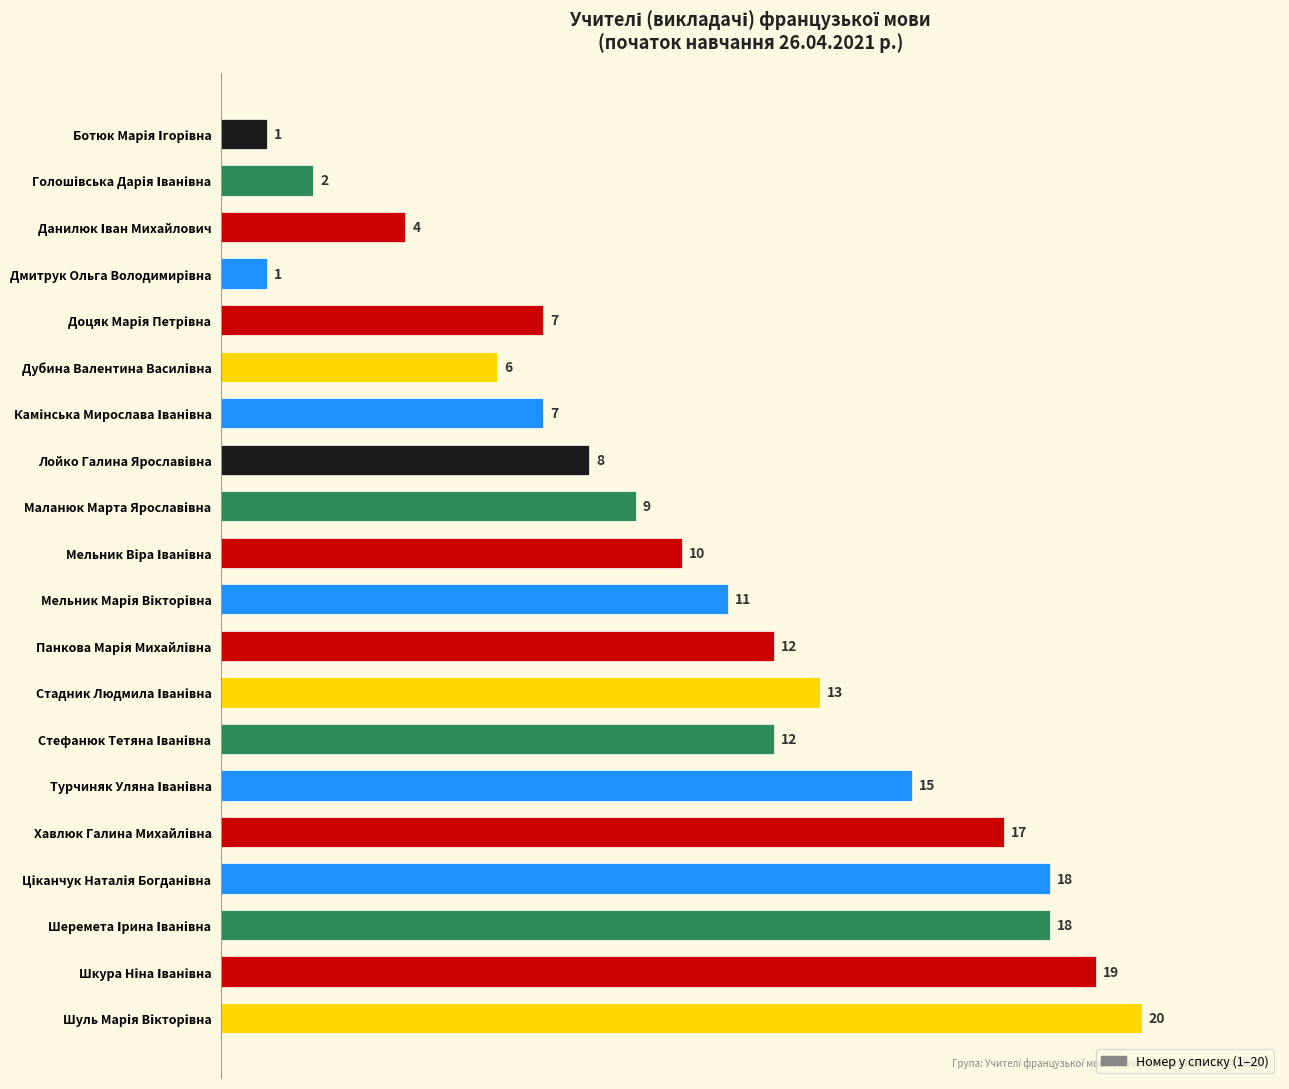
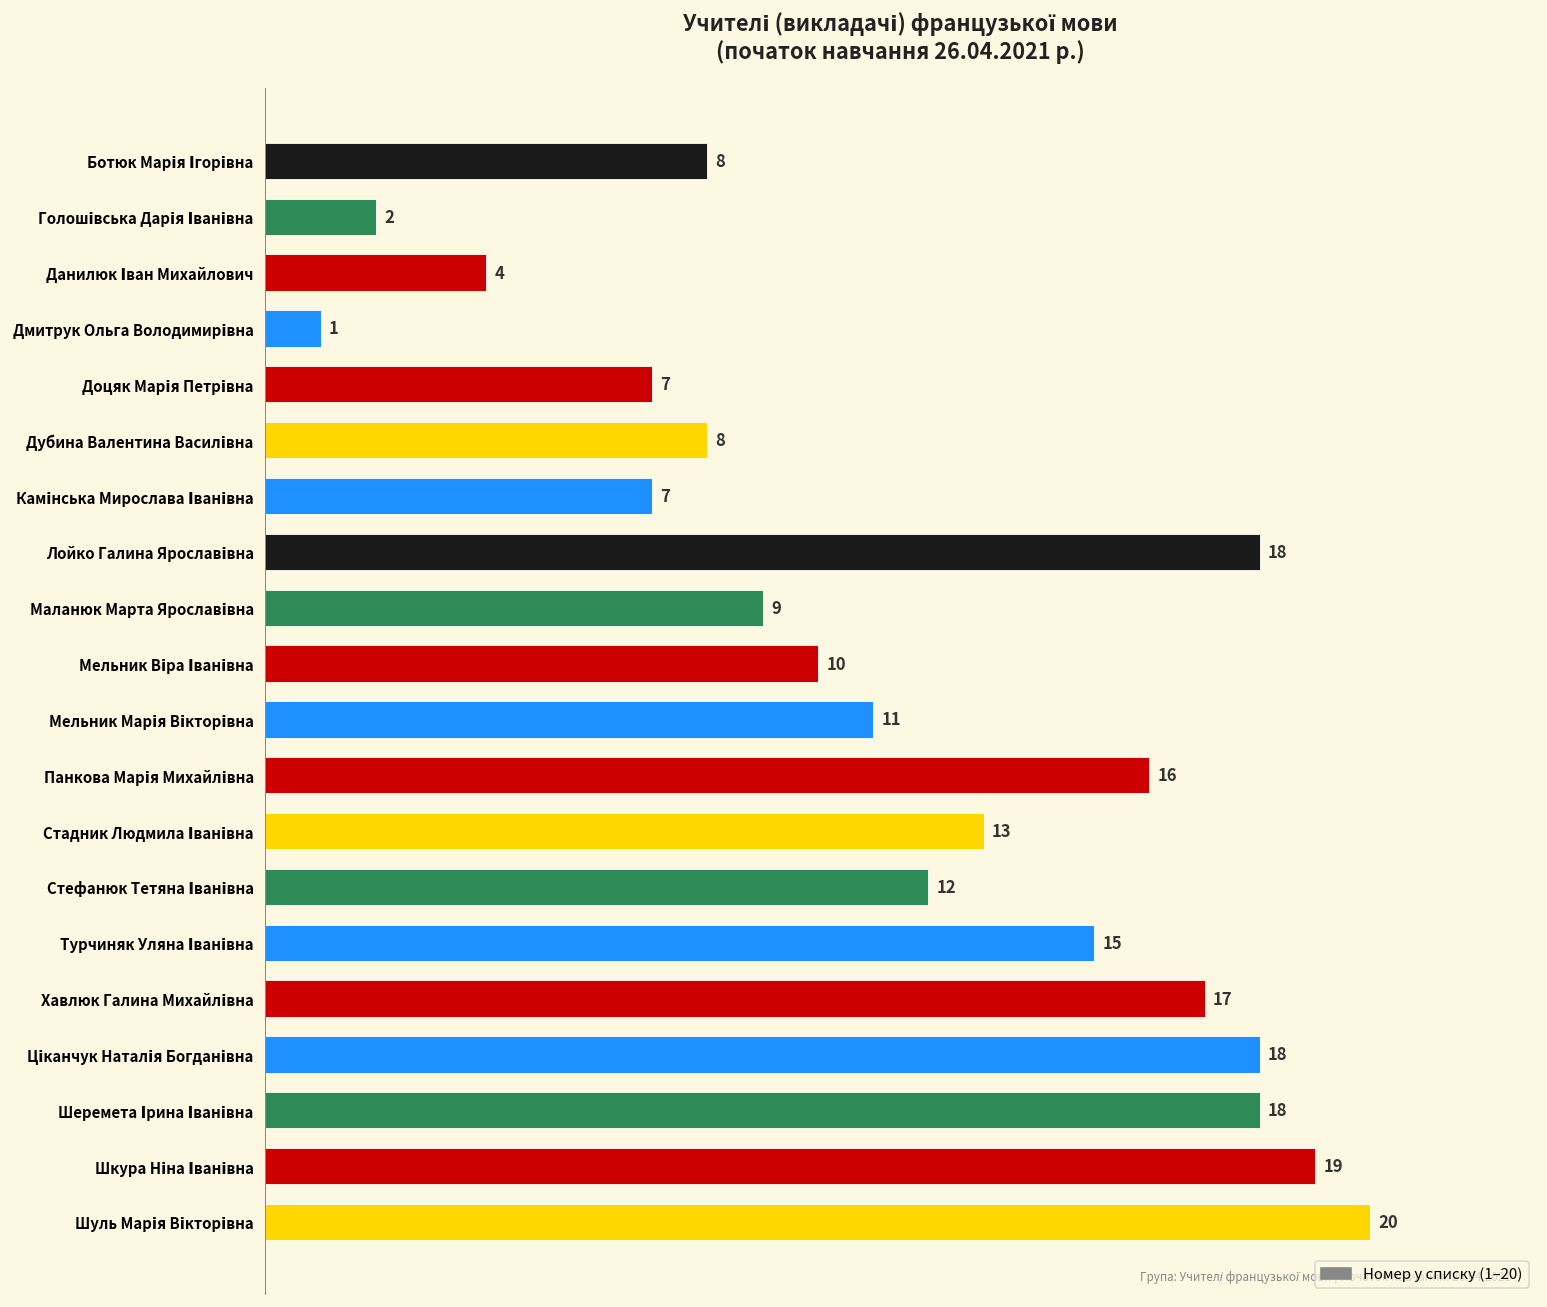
Ботюк Марія Ігорівна: 1 -> 8
Дубина Валентина Василівна: 6 -> 8
Лойко Галина Ярославівна: 8 -> 18
Панкова Марія Михайлівна: 12 -> 16
